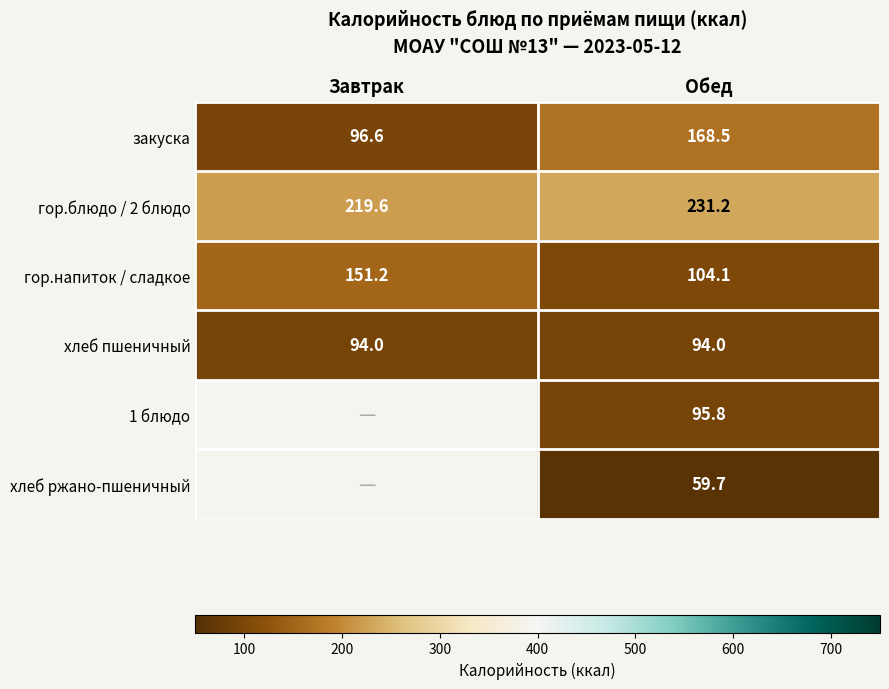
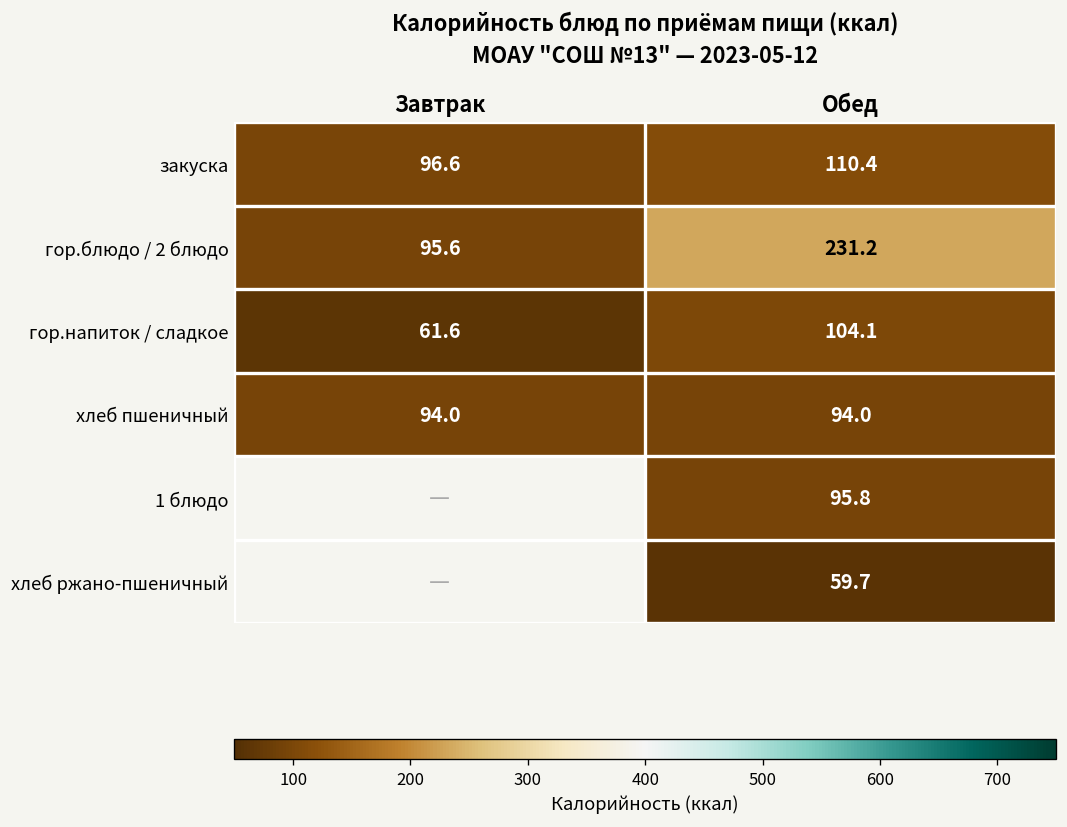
закуска, Обед: 168.5 -> 110.4
гор.блюдо / 2 блюдо, Завтрак: 219.6 -> 95.6
гор.напиток / сладкое, Завтрак: 151.2 -> 61.6
